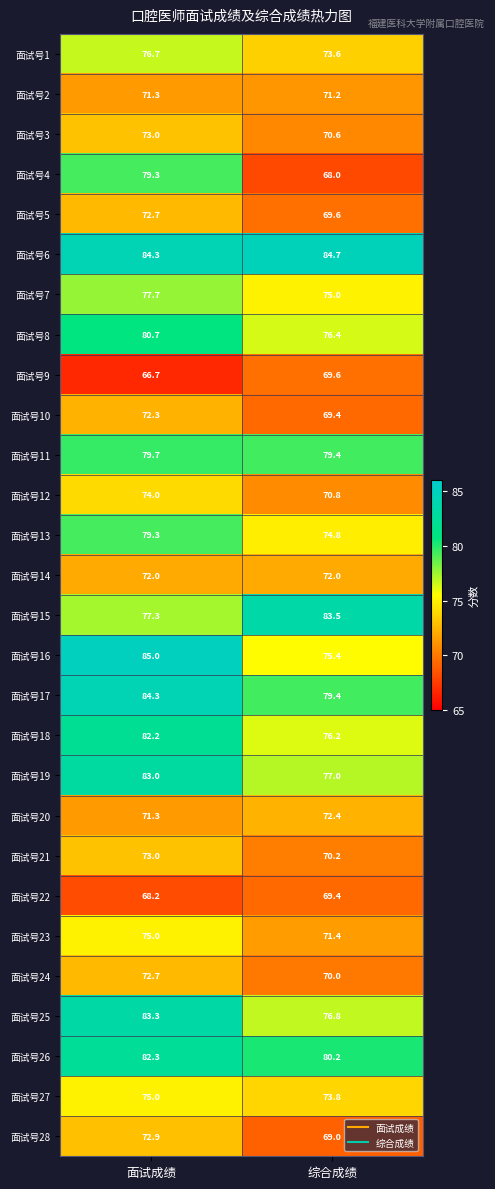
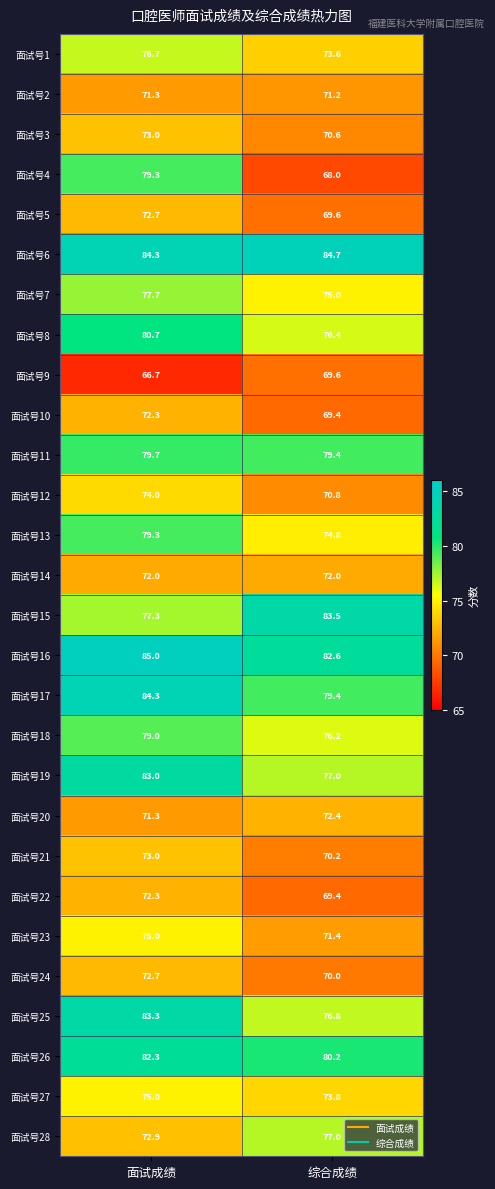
面试号16, 综合成绩: 75.4 -> 82.6
面试号18, 面试成绩: 82.2 -> 79.0
面试号22, 面试成绩: 68.2 -> 72.3
面试号28, 综合成绩: 69.0 -> 77.0
